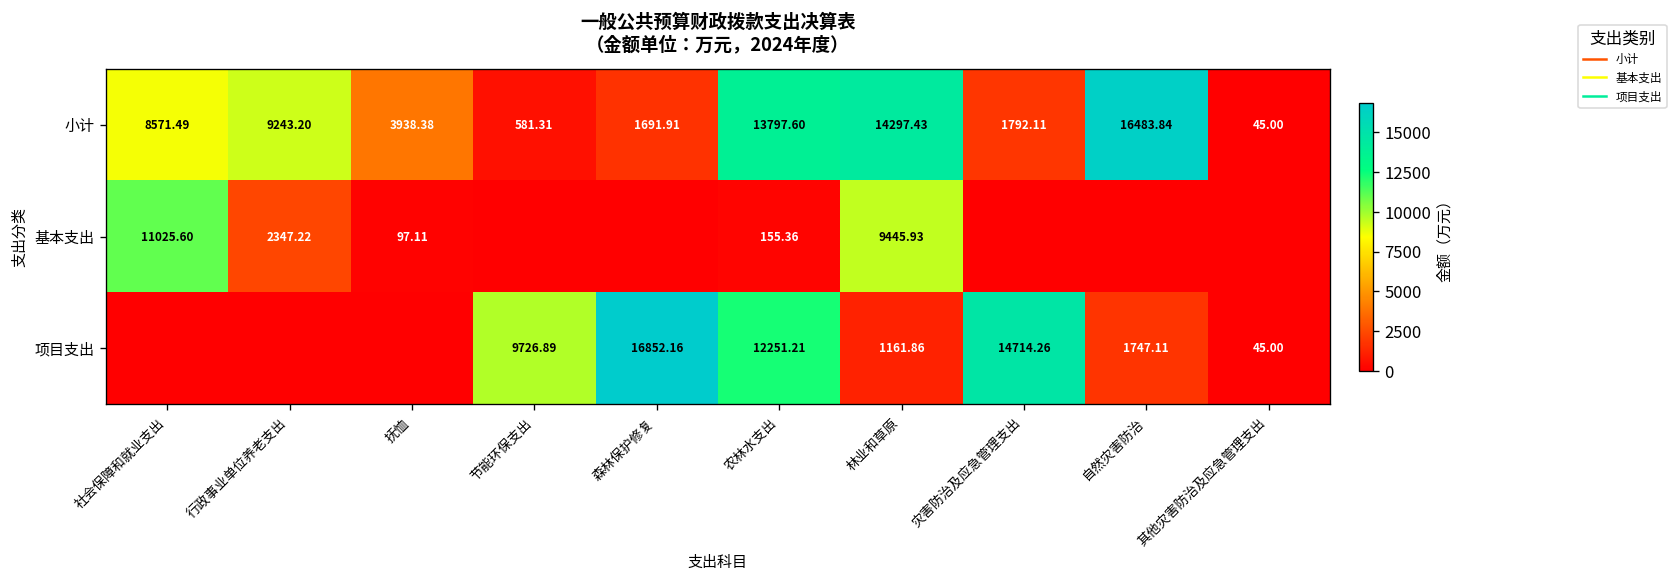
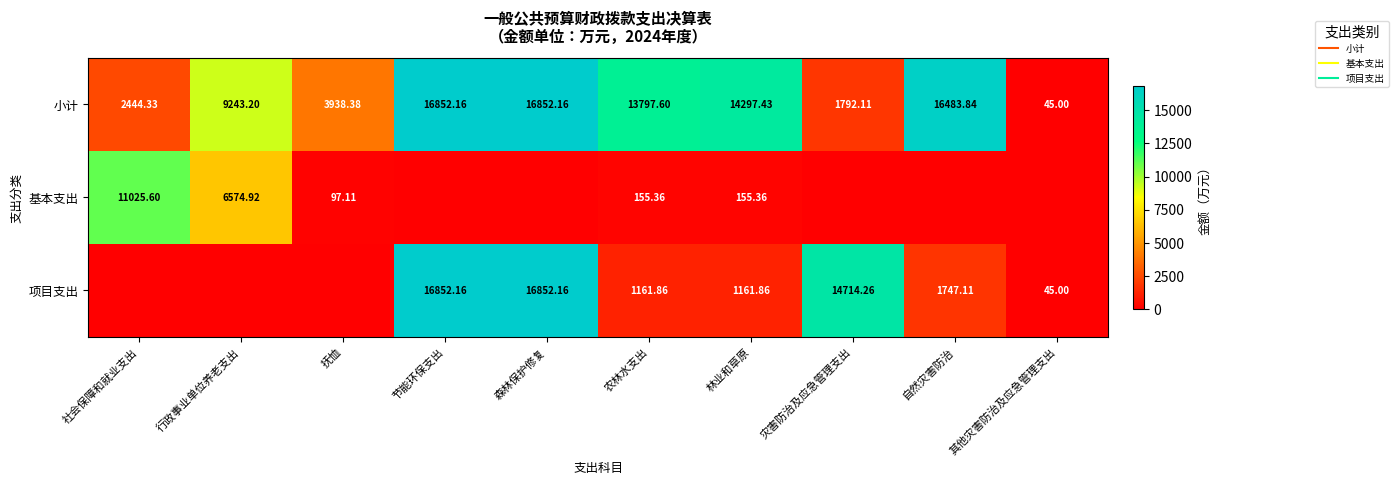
小计, 社会保障和就业支出: 8571.49 -> 2444.33
小计, 节能环保支出: 581.31 -> 16852.16
小计, 森林保护修复: 1691.91 -> 16852.16
基本支出, 行政事业单位养老支出: 2347.22 -> 6574.92
基本支出, 林业和草原: 9445.93 -> 155.36
项目支出, 节能环保支出: 9726.89 -> 16852.16
项目支出, 农林水支出: 12251.21 -> 1161.86
